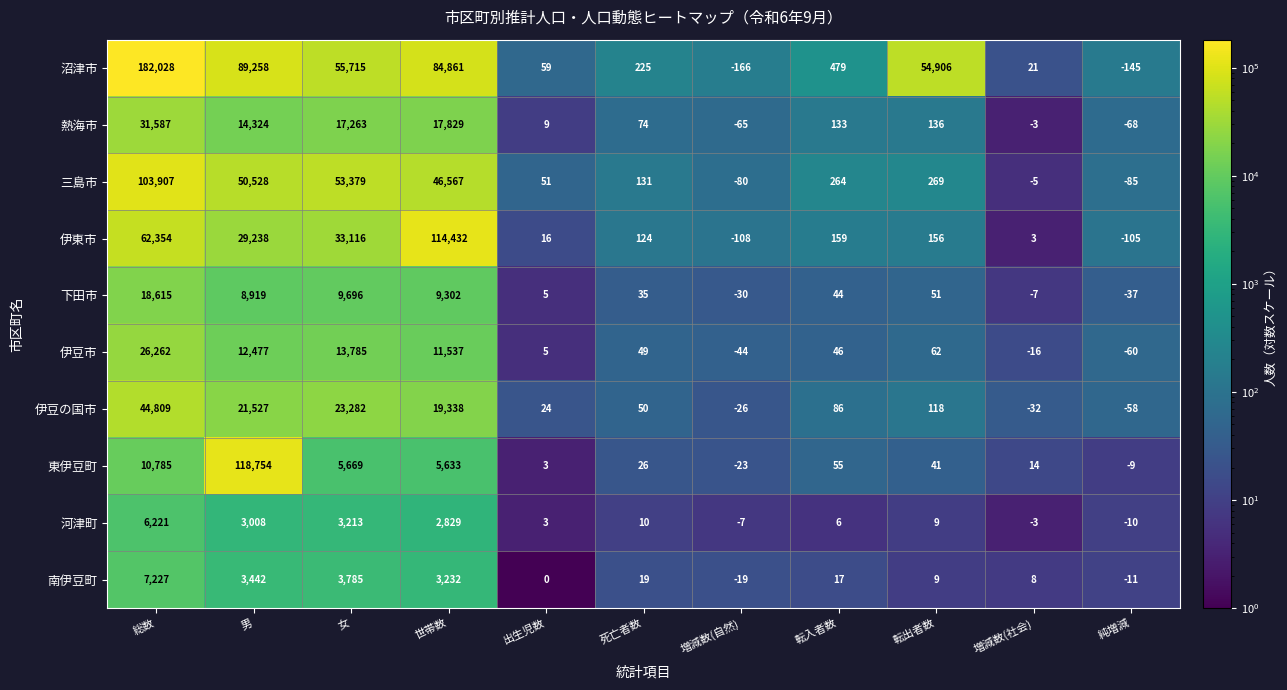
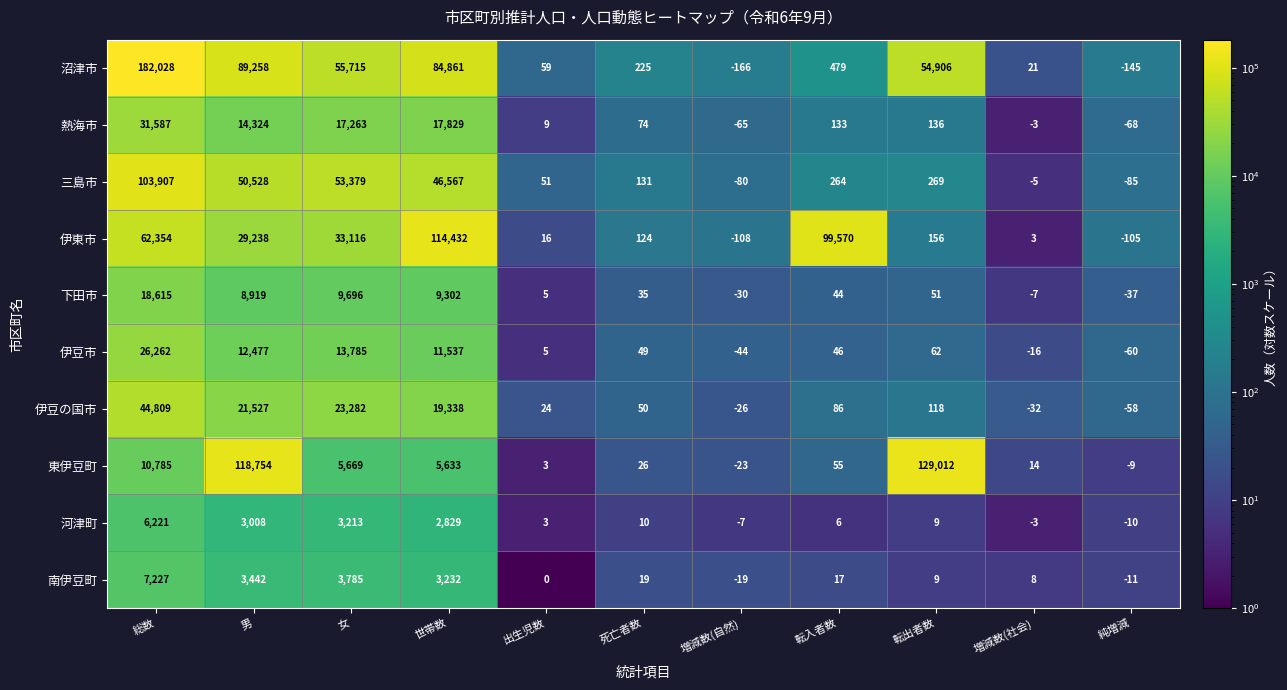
伊東市, 転入者数: 159 -> 99,570
東伊豆町, 転出者数: 41 -> 129,012
